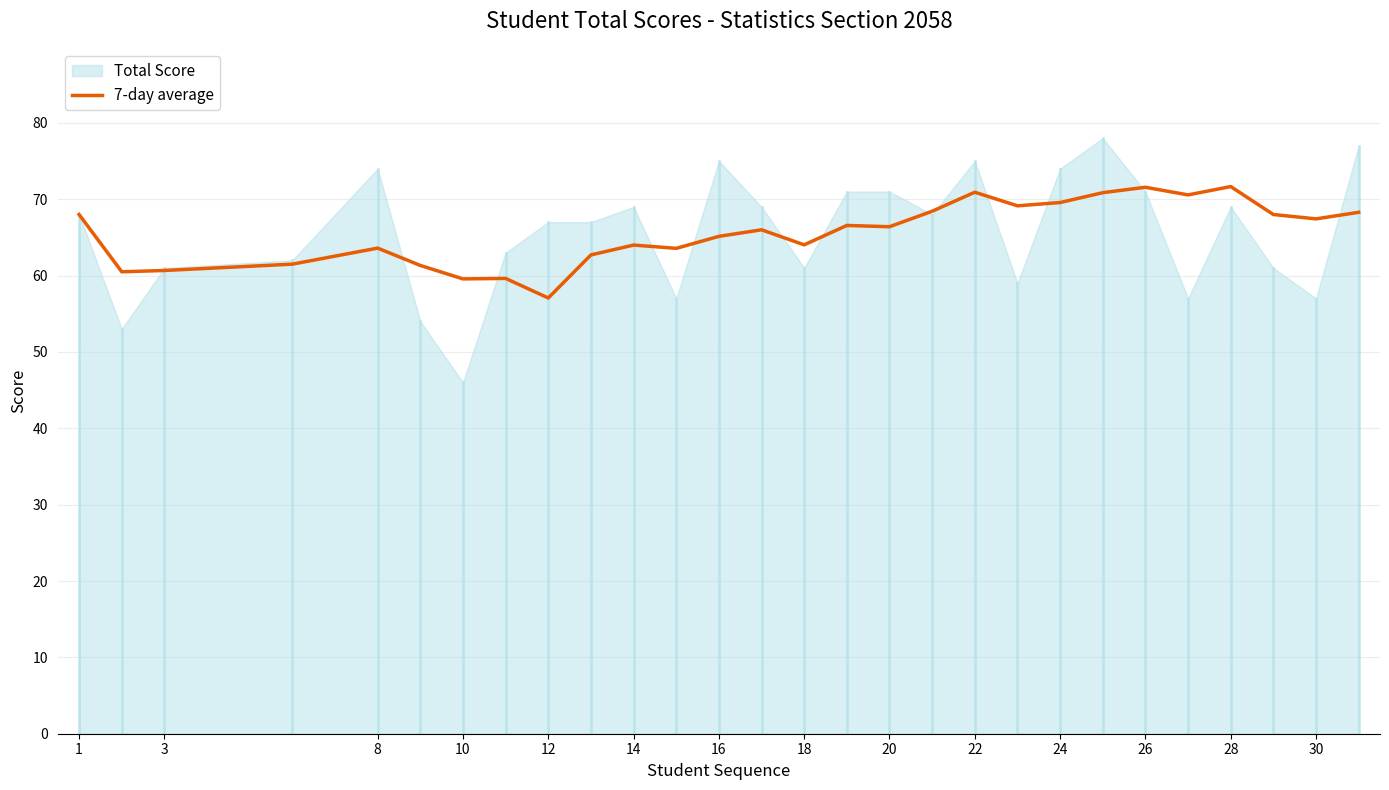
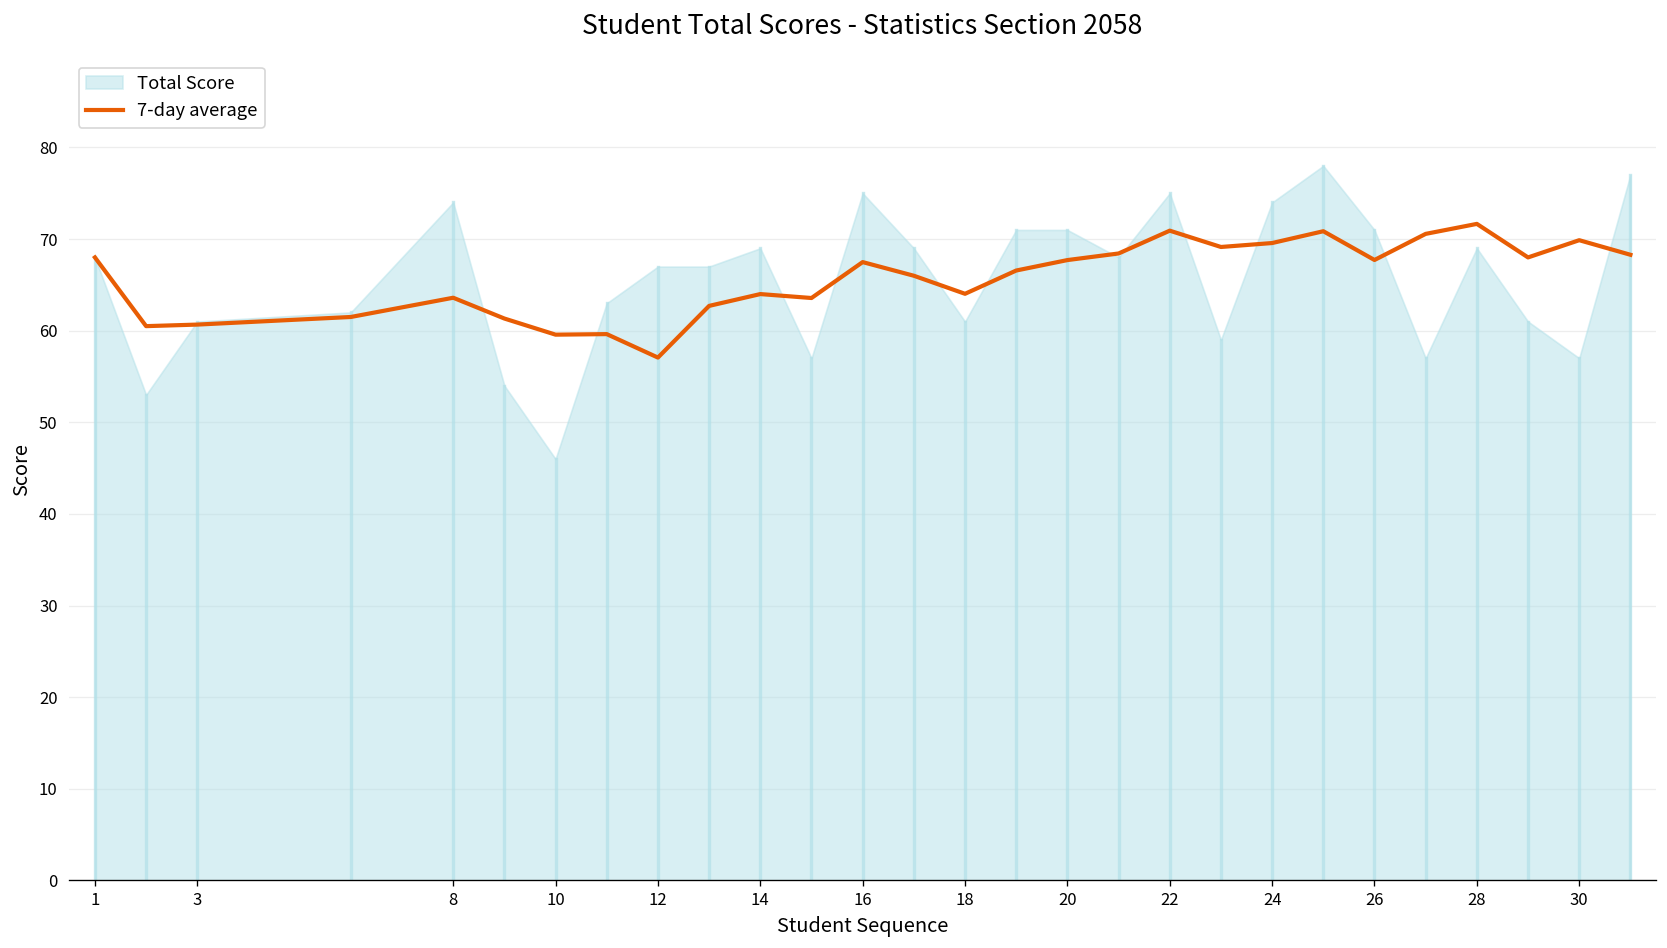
7-day average, 16: 65 -> 67
7-day average, 20: 66 -> 68
7-day average, 26: 72 -> 68
7-day average, 30: 67 -> 70
